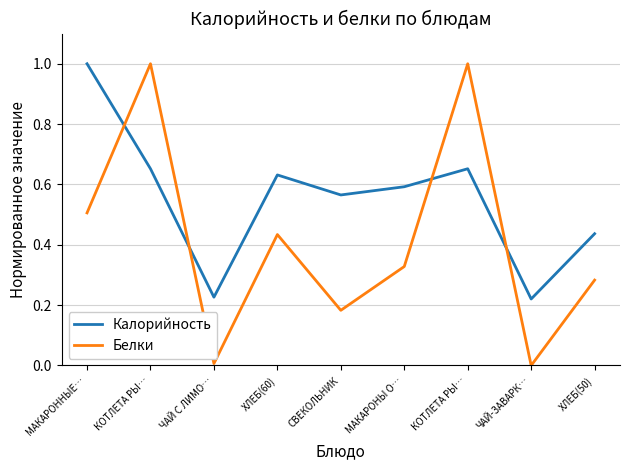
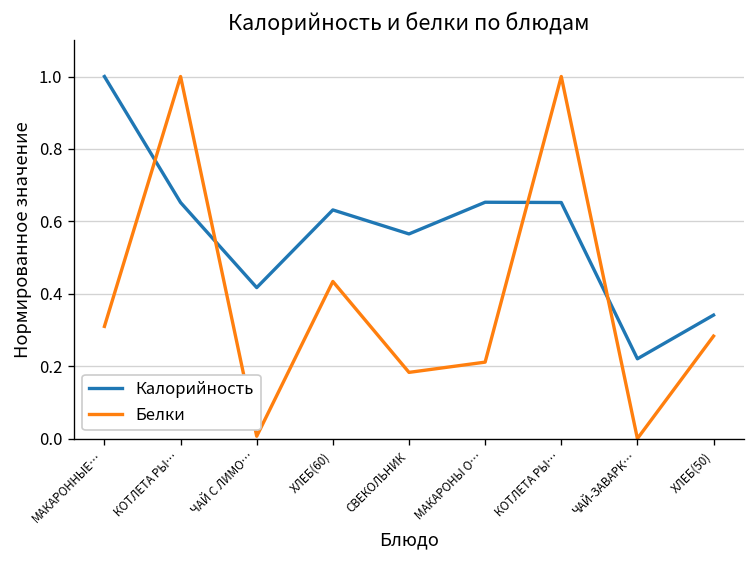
Белки, МАКАРОННЫЕ…: 0.51 -> 0.31
Калорийность, ЧАЙ С ЛИМО…: 0.23 -> 0.42
Калорийность, МАКАРОНЫ О…: 0.59 -> 0.65
Белки, МАКАРОНЫ О…: 0.33 -> 0.21
Калорийность, ХЛЕБ(50): 0.44 -> 0.34
